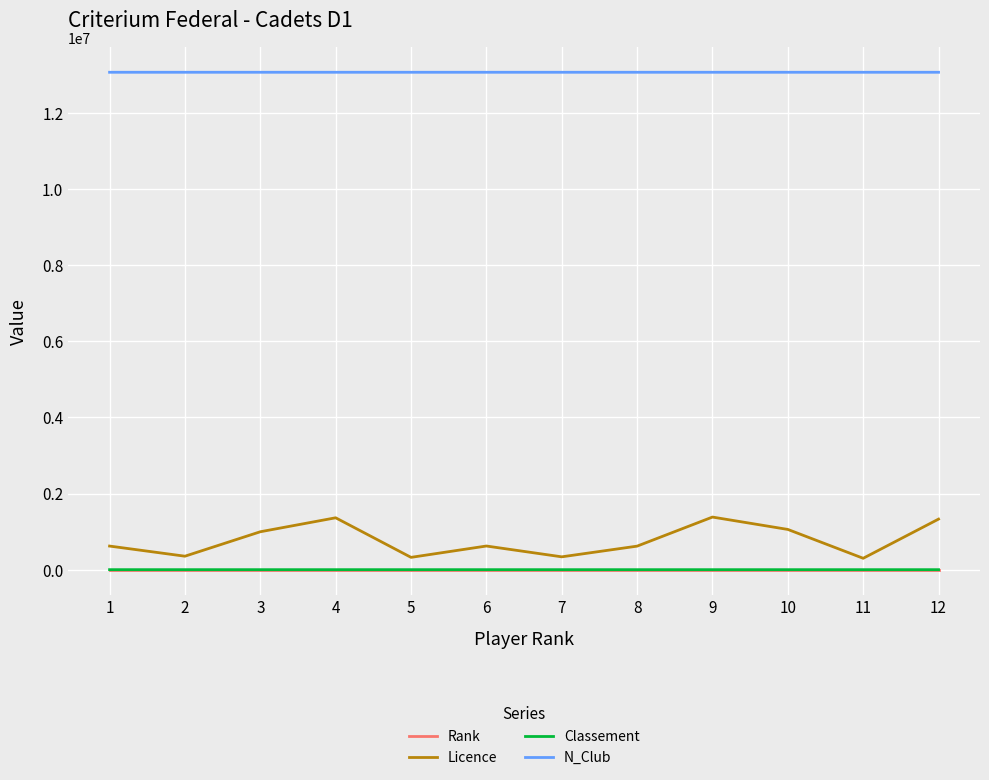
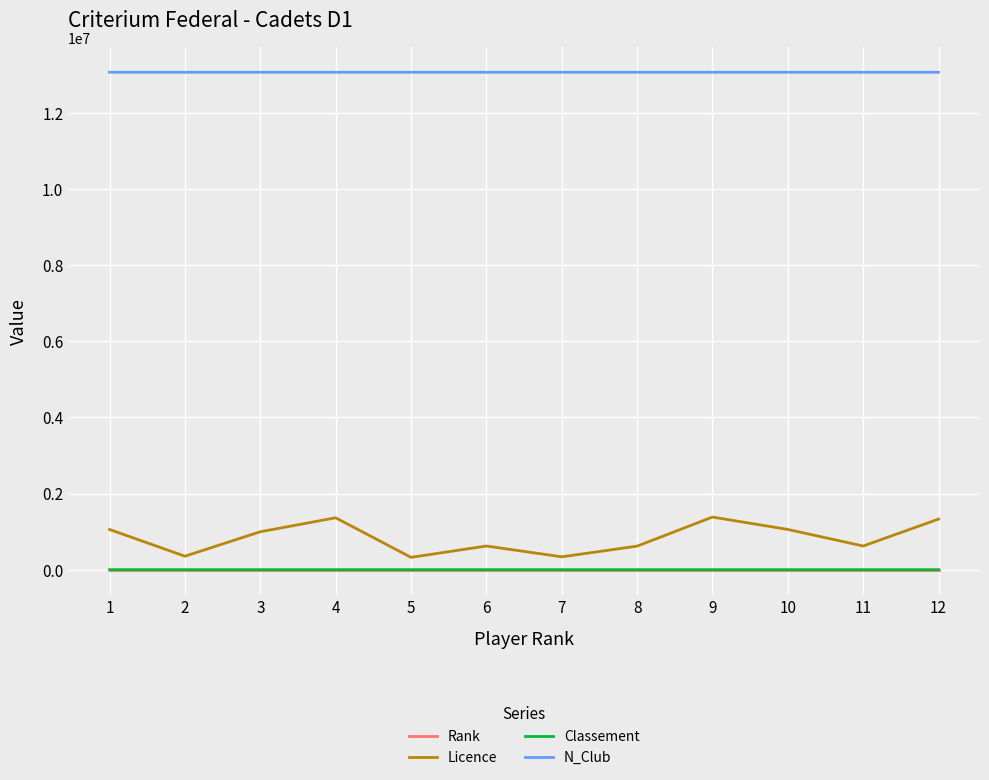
Licence, 1: 600000 -> 1100000
Licence, 11: 300000 -> 600000
